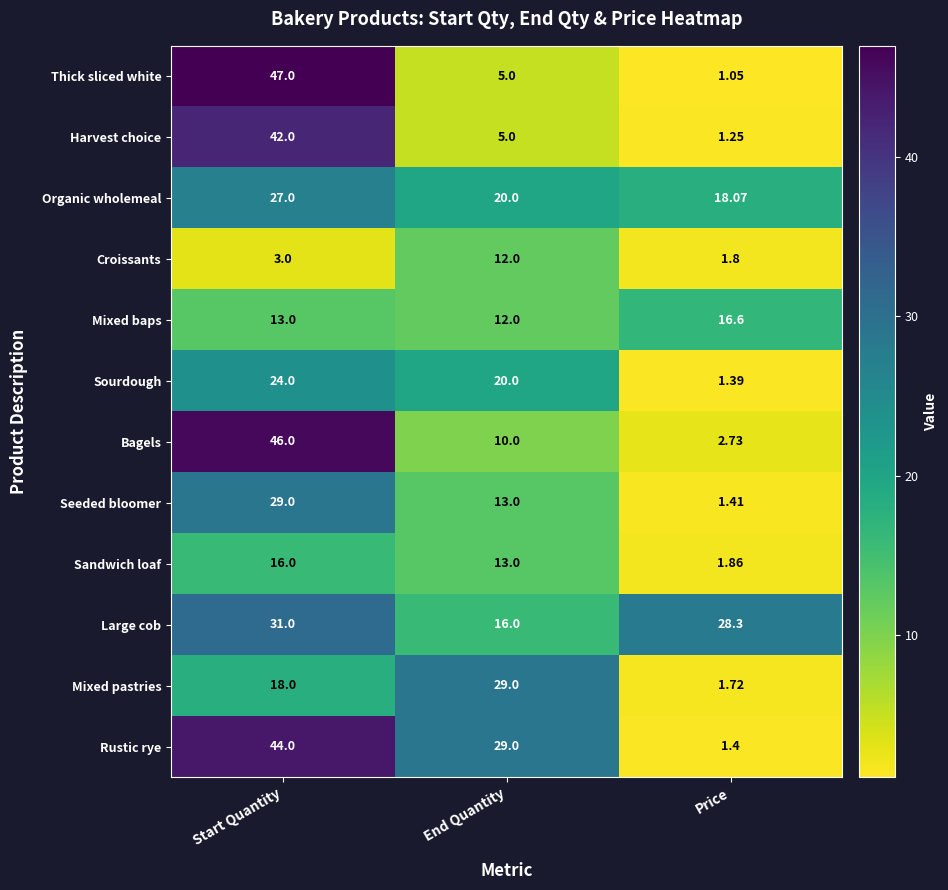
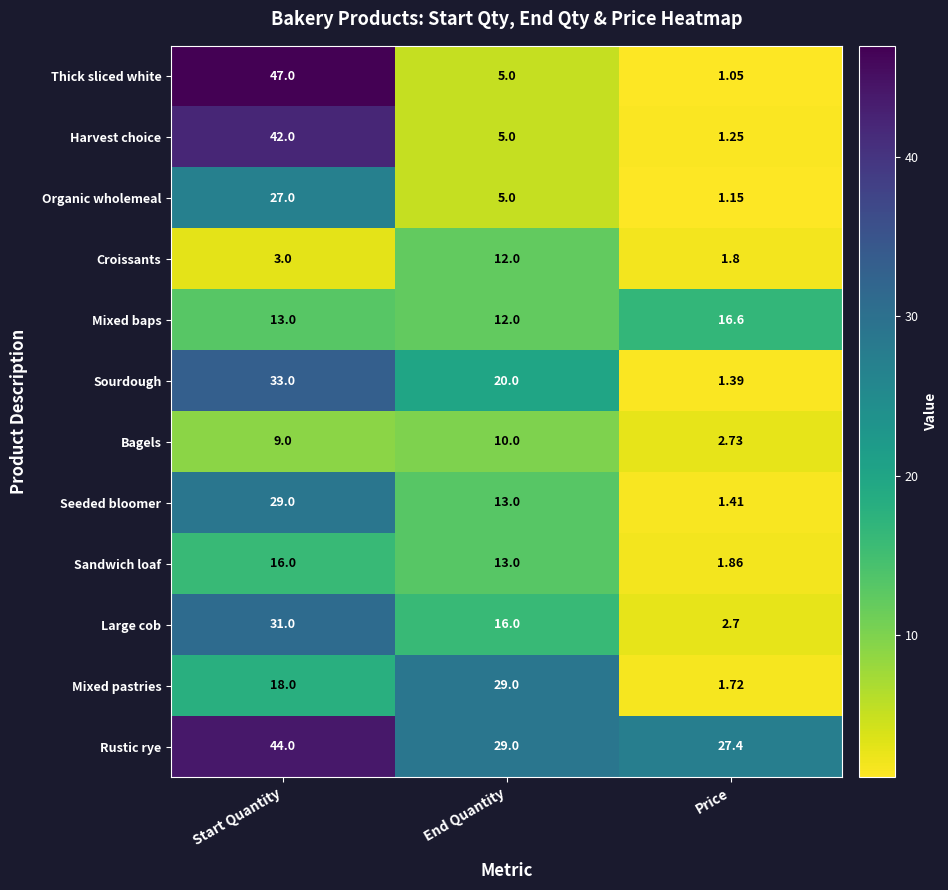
Organic wholemeal, End Quantity: 20.0 -> 5.0
Organic wholemeal, Price: 18.07 -> 1.15
Sourdough, Start Quantity: 24.0 -> 33.0
Bagels, Start Quantity: 46.0 -> 9.0
Large cob, Price: 28.3 -> 2.7
Rustic rye, Price: 1.4 -> 27.4
